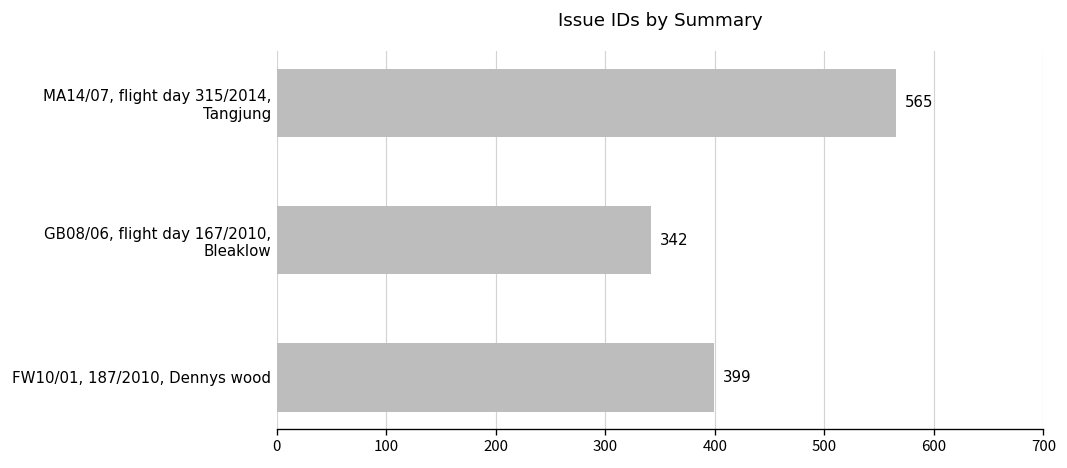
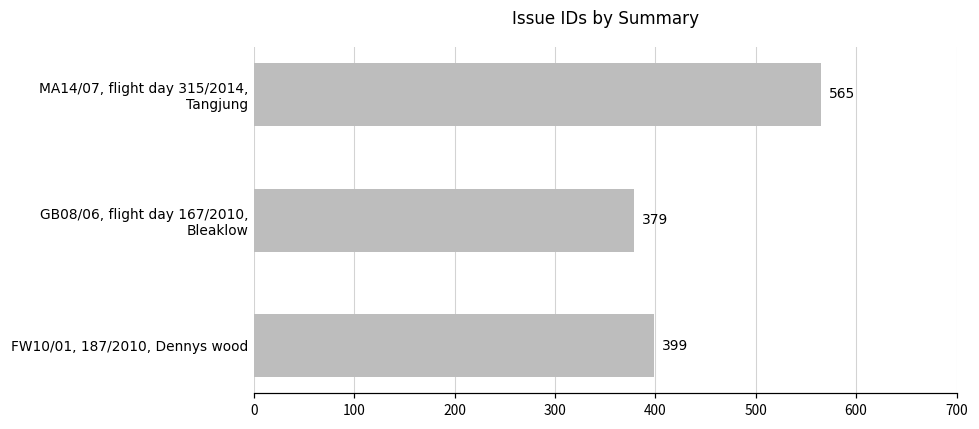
GB08/06, flight day 167/2010, Bleaklow: 342 -> 379
